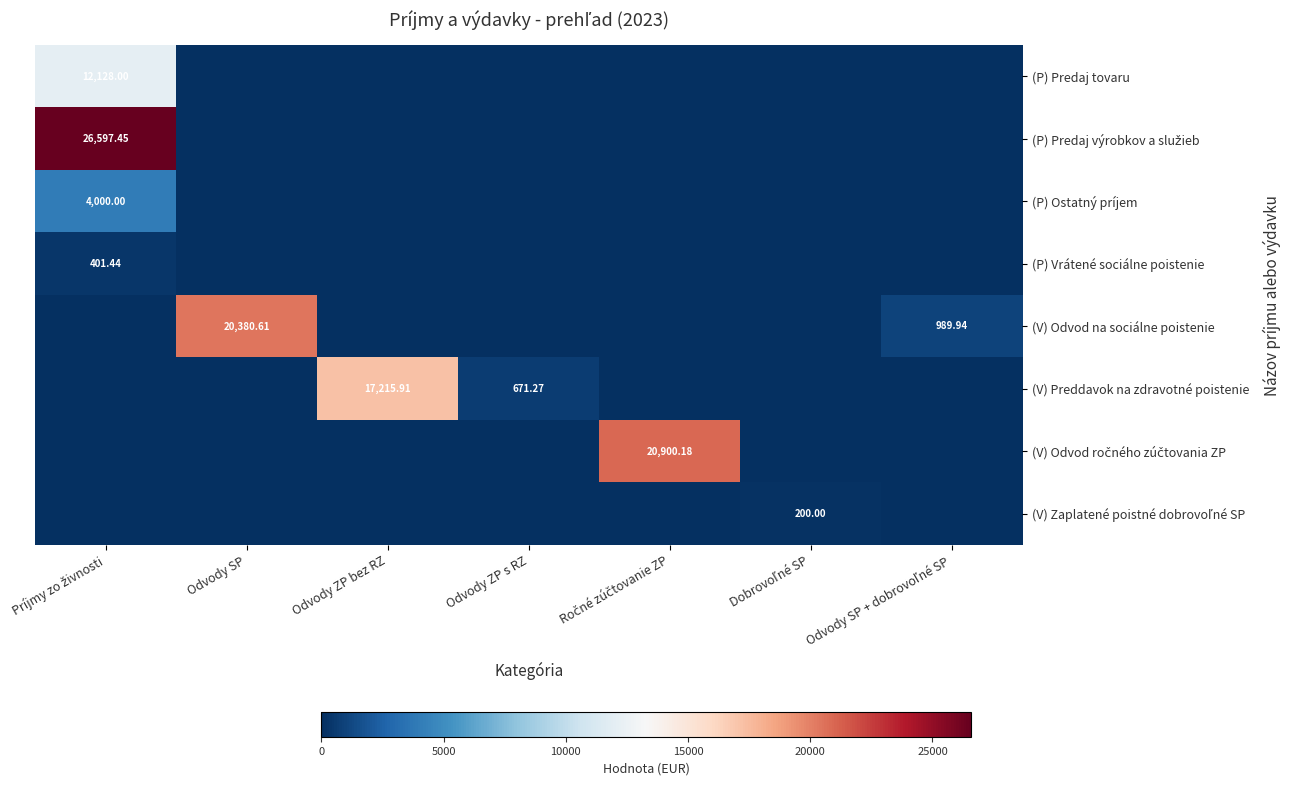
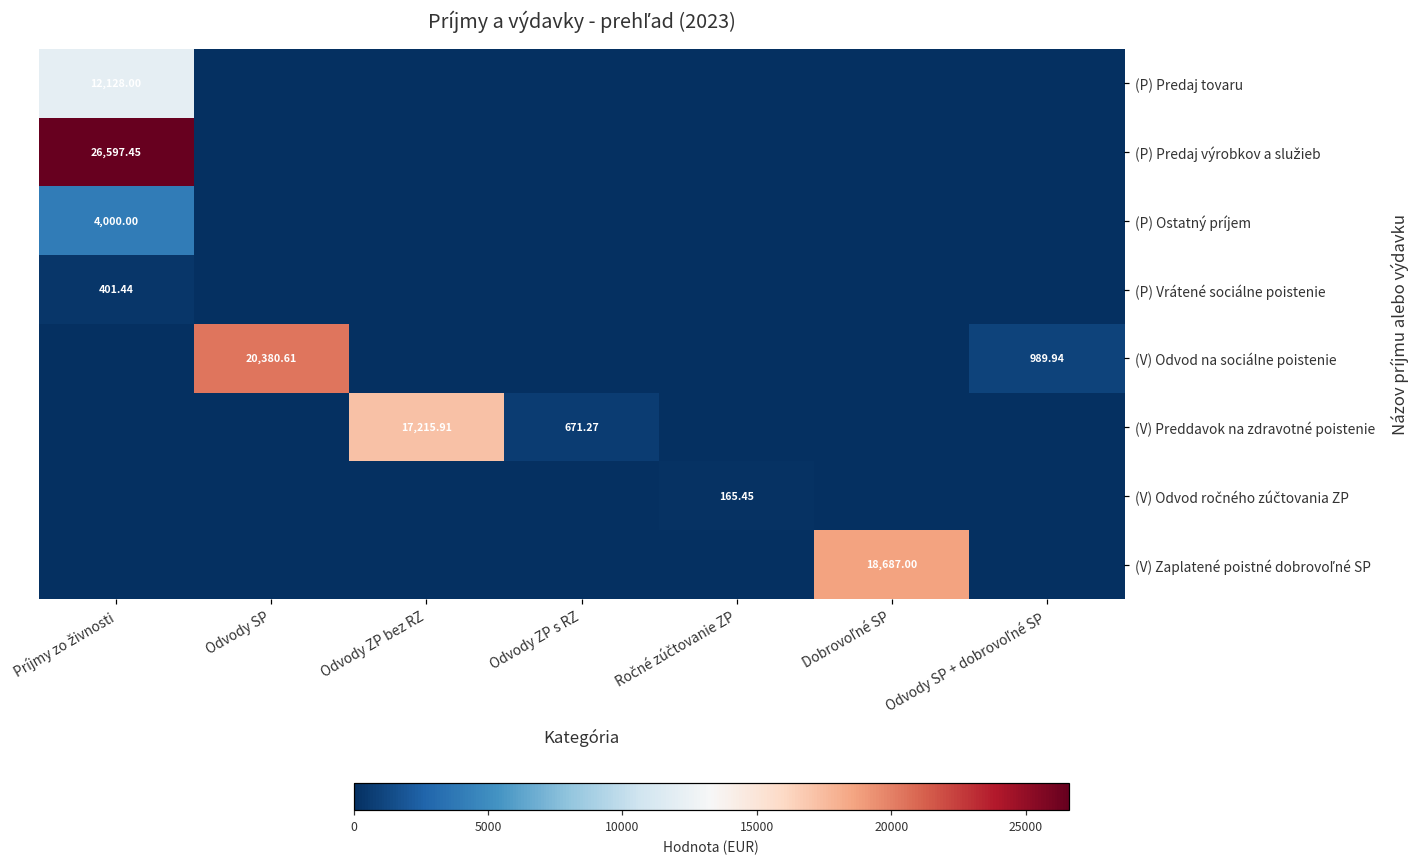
(V) Odvod ročného zúčtovania ZP, Ročné zúčtovanie ZP: 20,900.18 -> 165.45
(V) Zaplatené poistné dobrovoľné SP, Dobrovoľné SP: 200.00 -> 18,687.00
